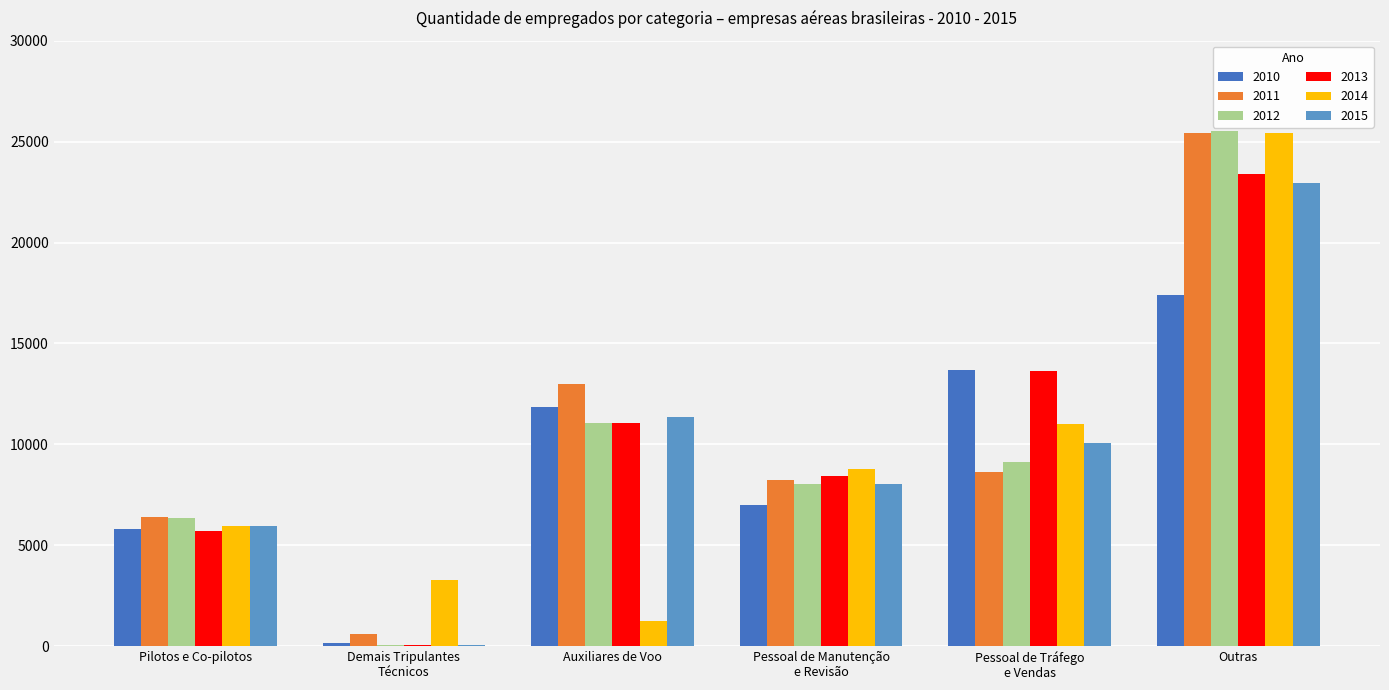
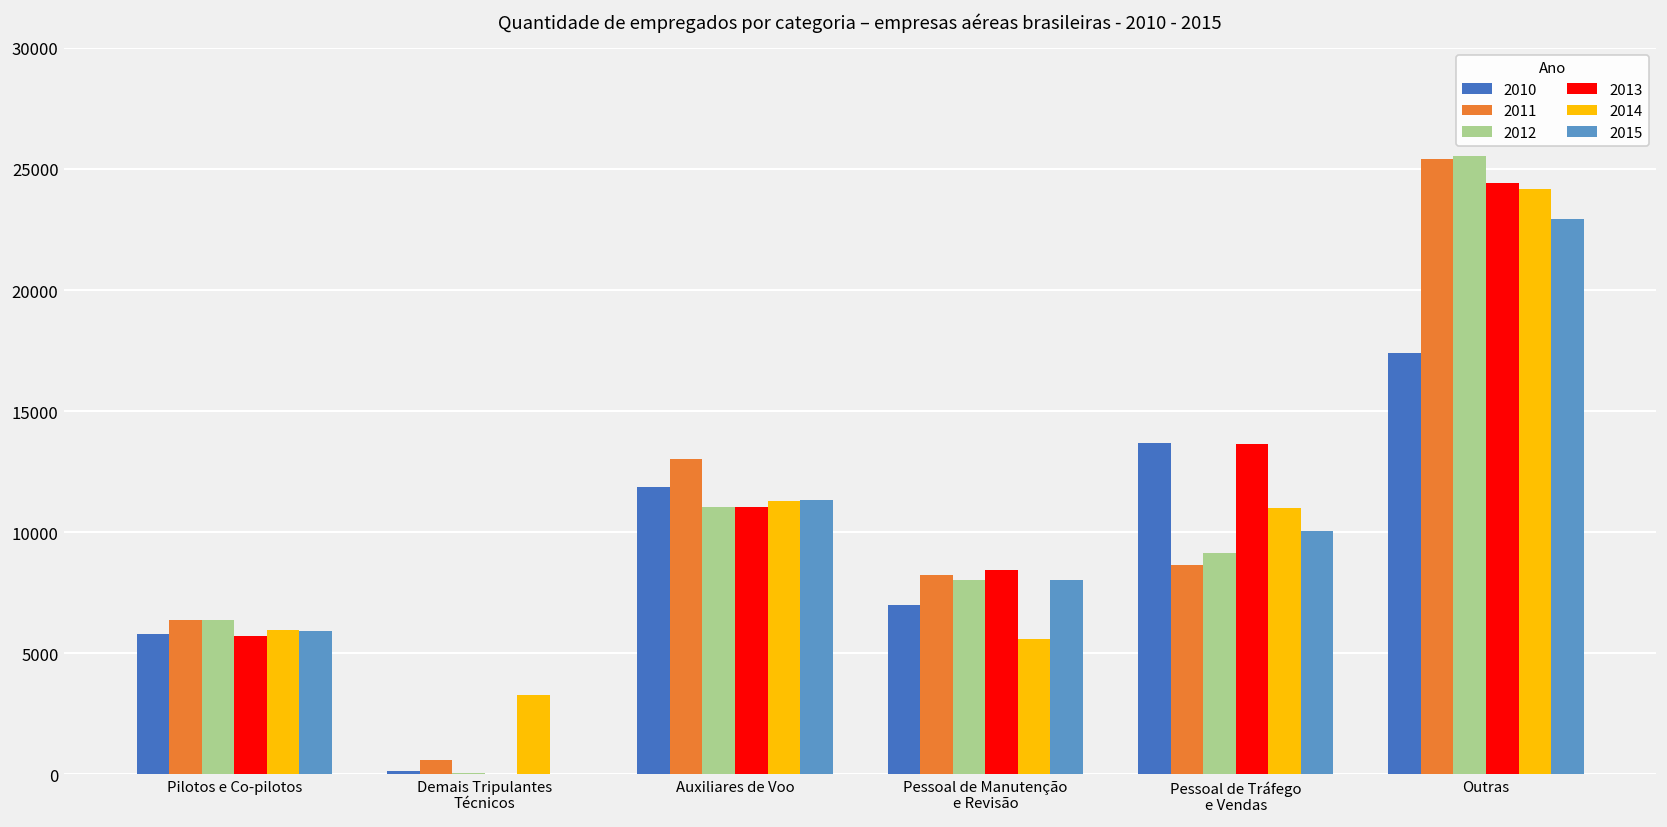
2014, Auxiliares de Voo: 1200 -> 11300
2014, Pessoal de Manutenção e Revisão: 8800 -> 5600
2013, Outras: 23400 -> 24400
2014, Outras: 25400 -> 24200
